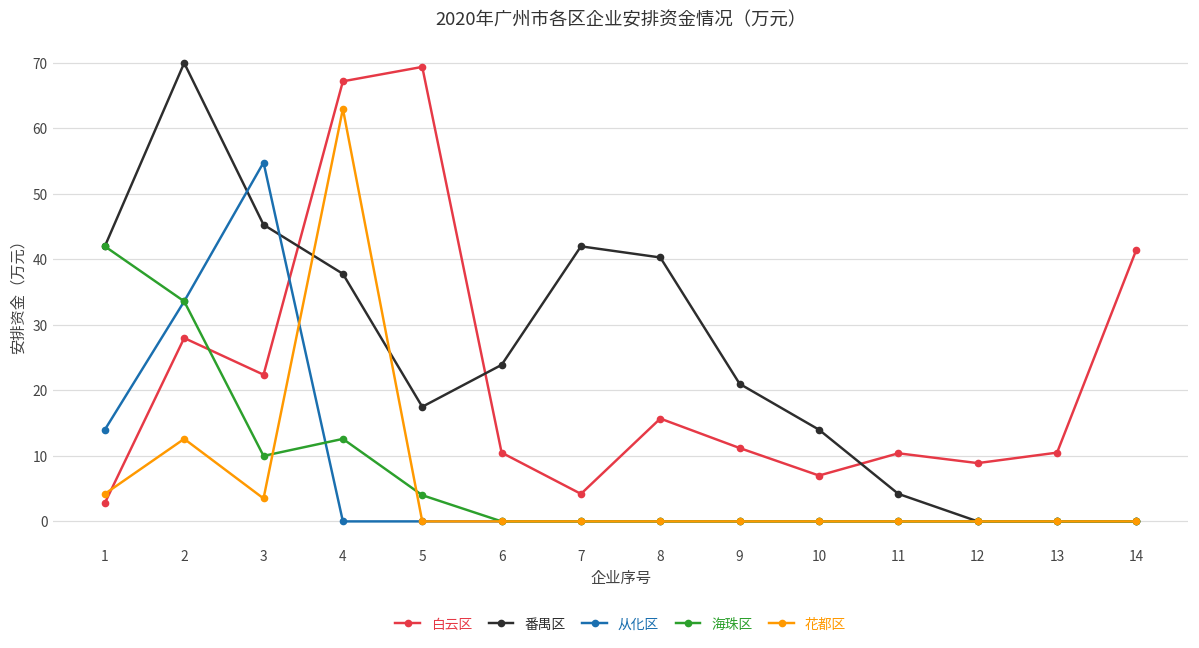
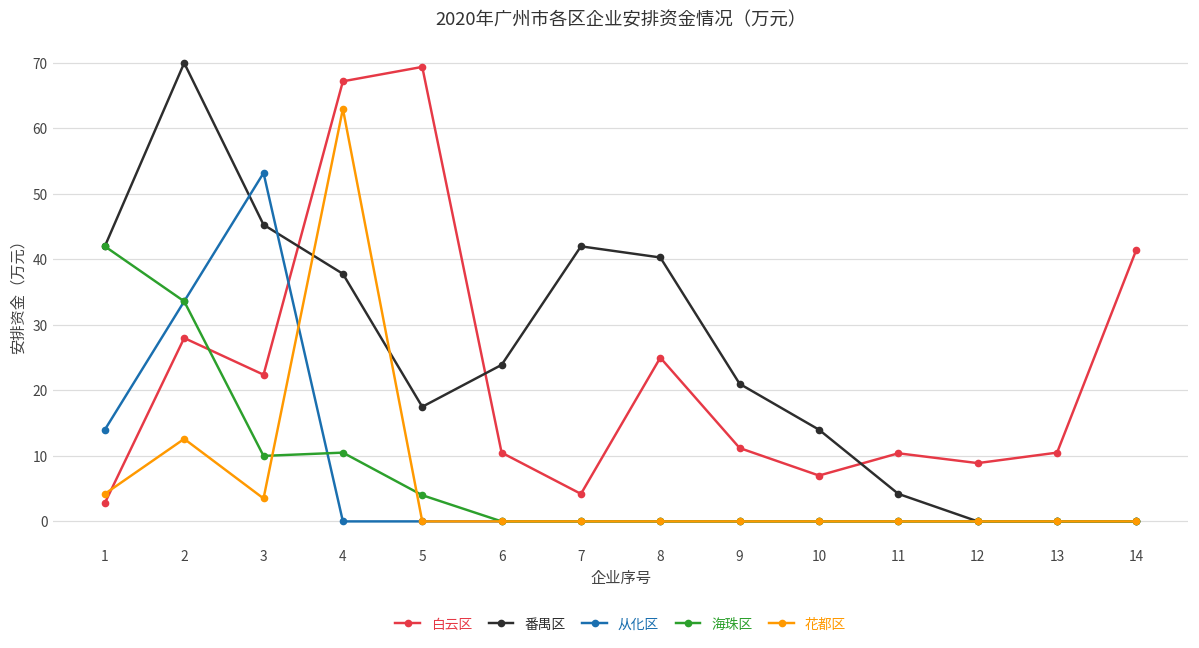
从化区, 3: 55 -> 53
海珠区, 4: 13 -> 11
白云区, 8: 16 -> 25
